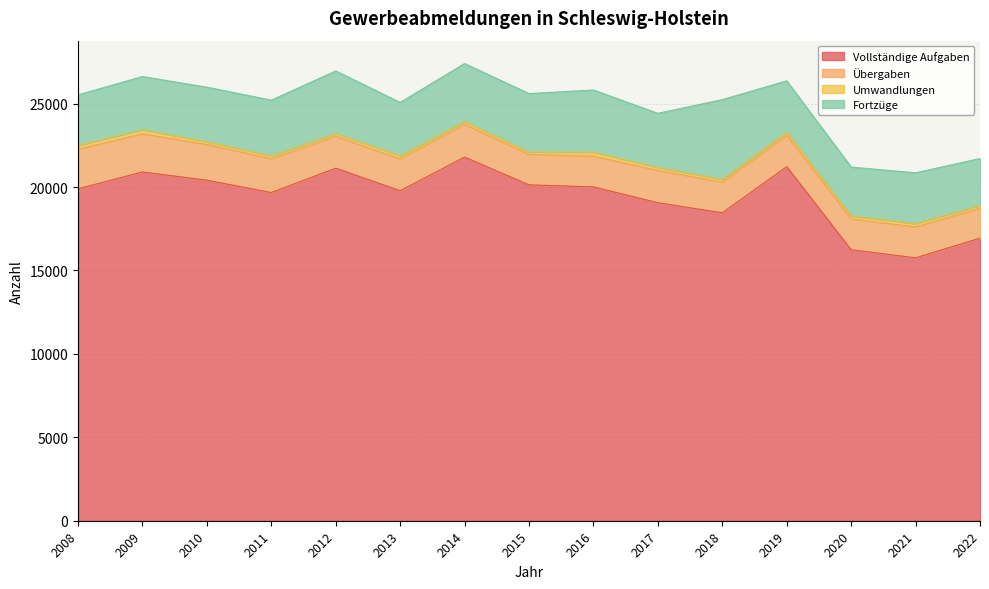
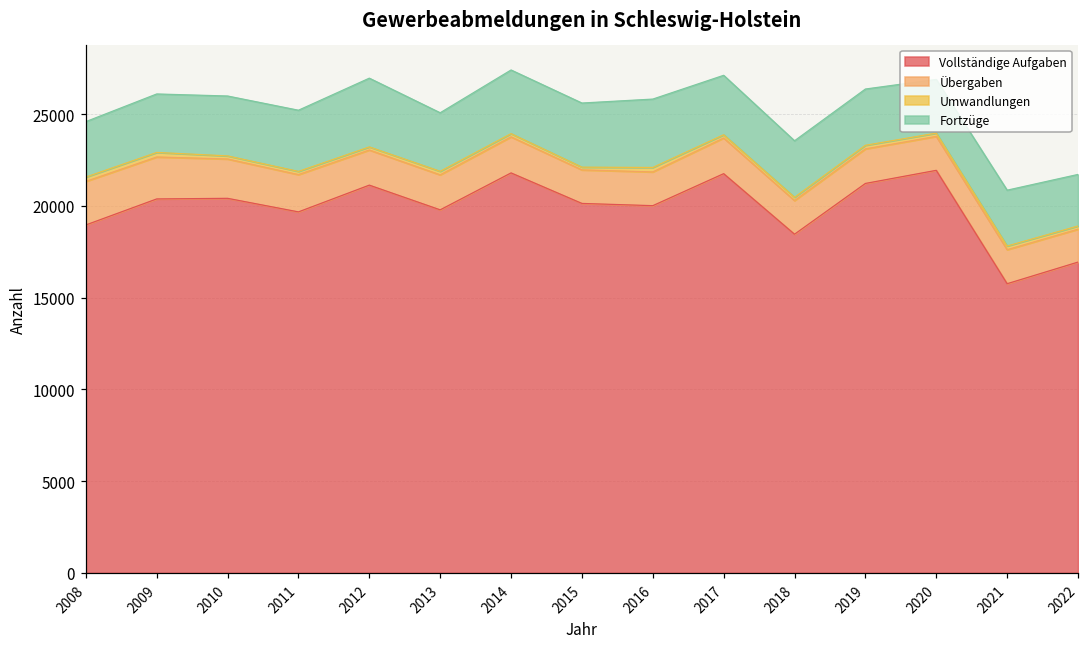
Vollständige Aufgaben, 2008: 19900 -> 19000
Vollständige Aufgaben, 2009: 20900 -> 20400
Vollständige Aufgaben, 2017: 19100 -> 21800
Fortzüge, 2018: 4800 -> 3100
Vollständige Aufgaben, 2020: 16200 -> 21900
